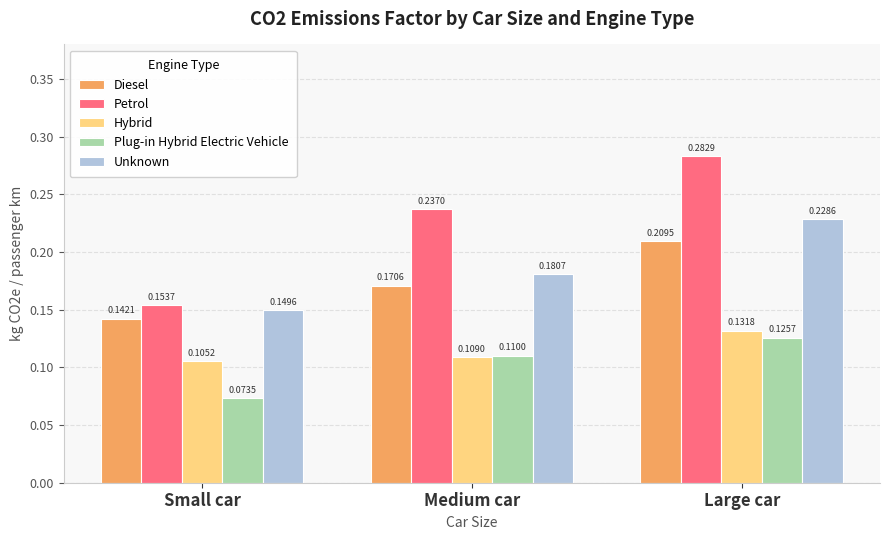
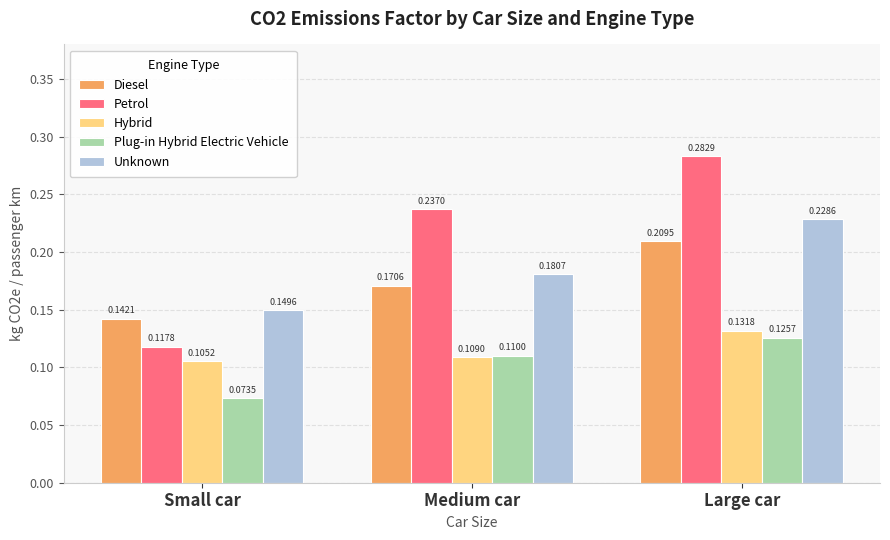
Petrol, Small car: 0.1537 -> 0.1178
